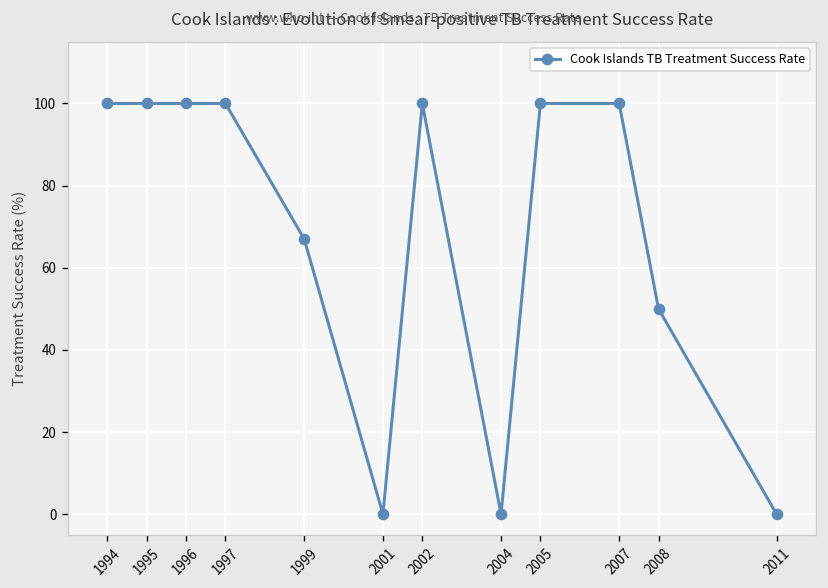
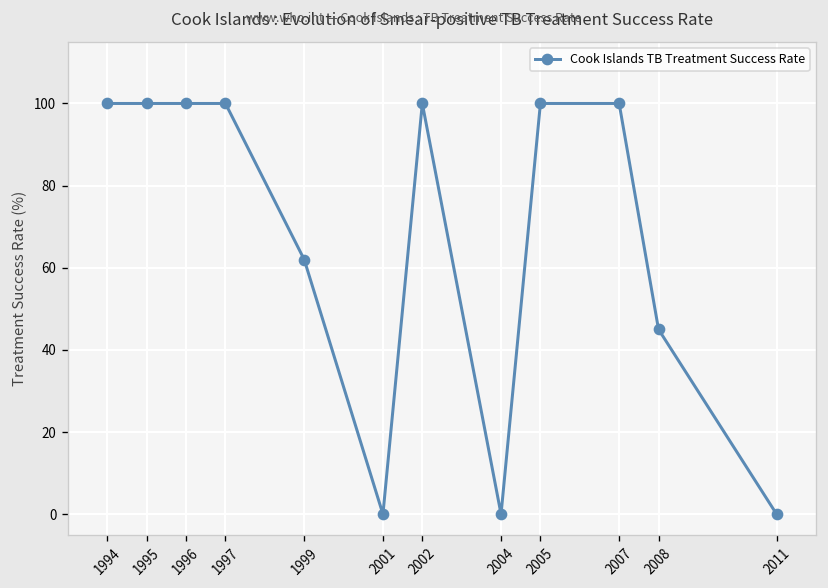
1999: 67 -> 62
2008: 50 -> 45
